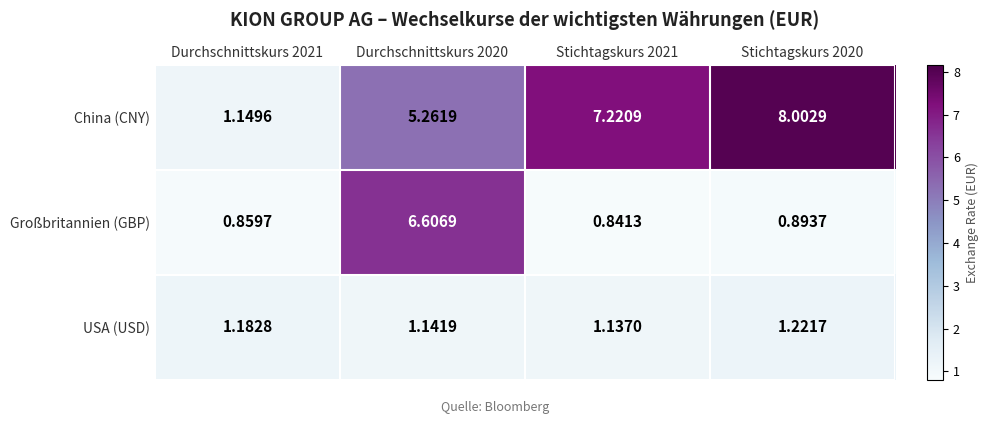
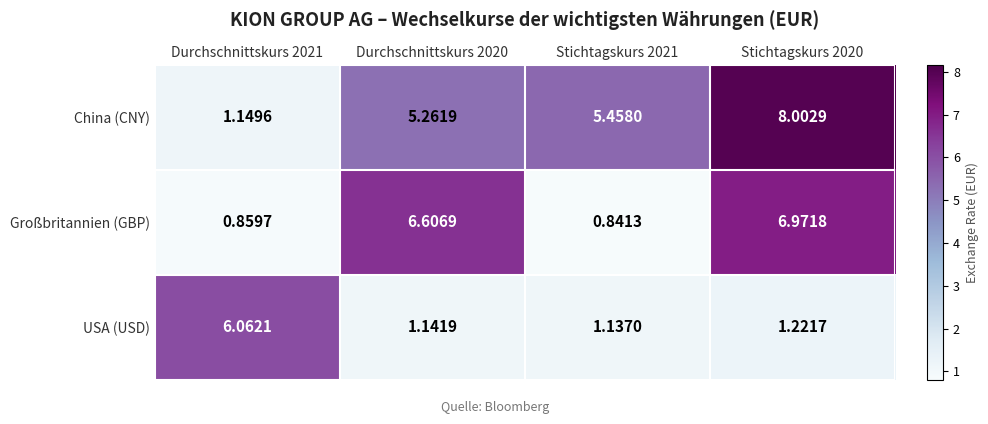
China (CNY), Stichtagskurs 2021: 7.2209 -> 5.4580
Großbritannien (GBP), Stichtagskurs 2020: 0.8937 -> 6.9718
USA (USD), Durchschnittskurs 2021: 1.1828 -> 6.0621
